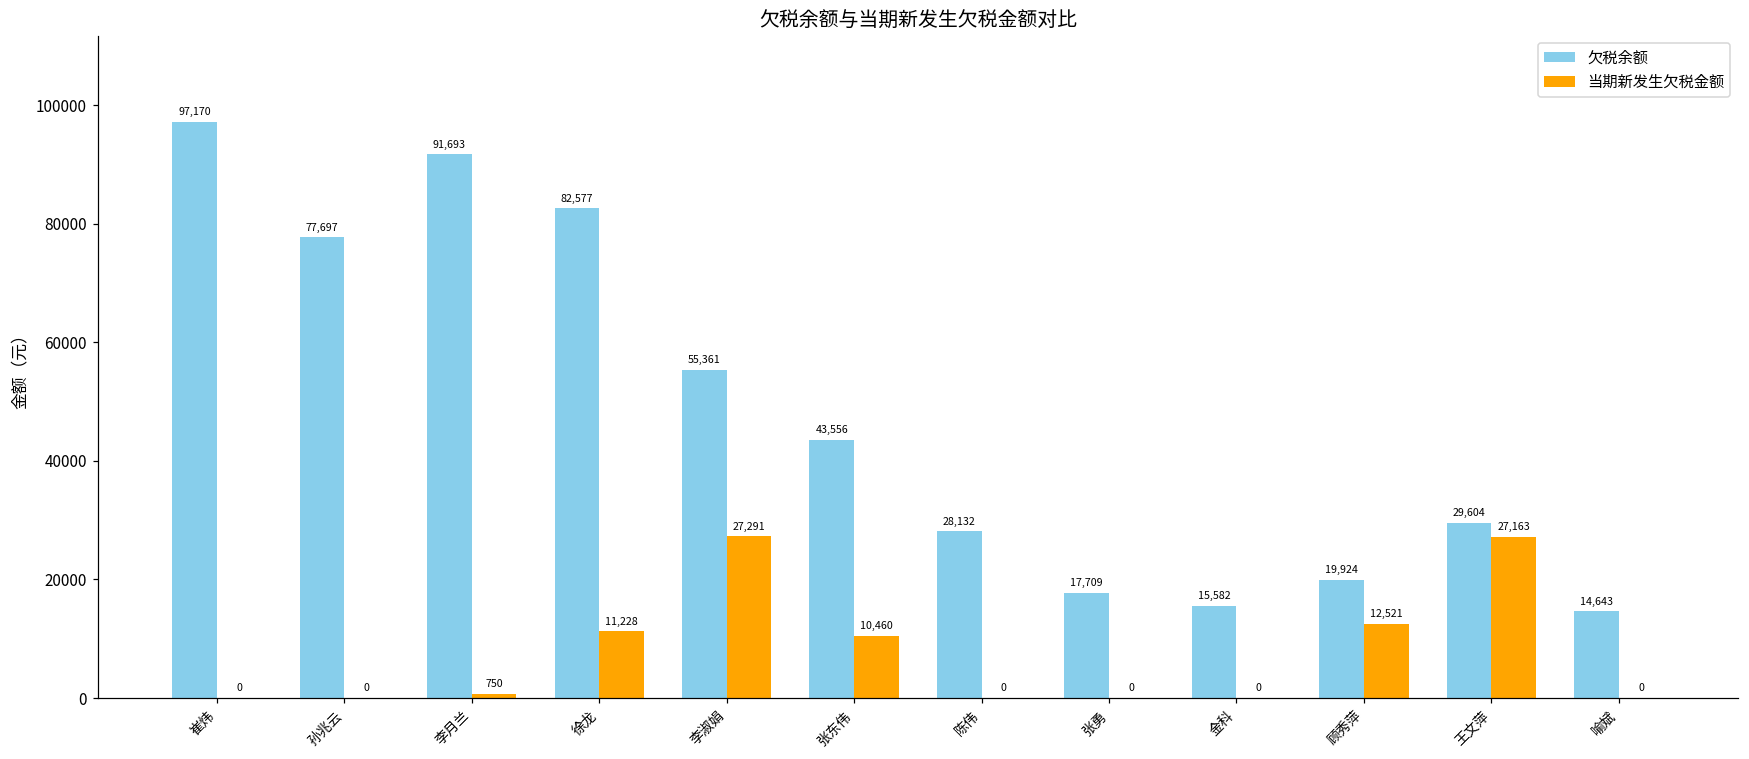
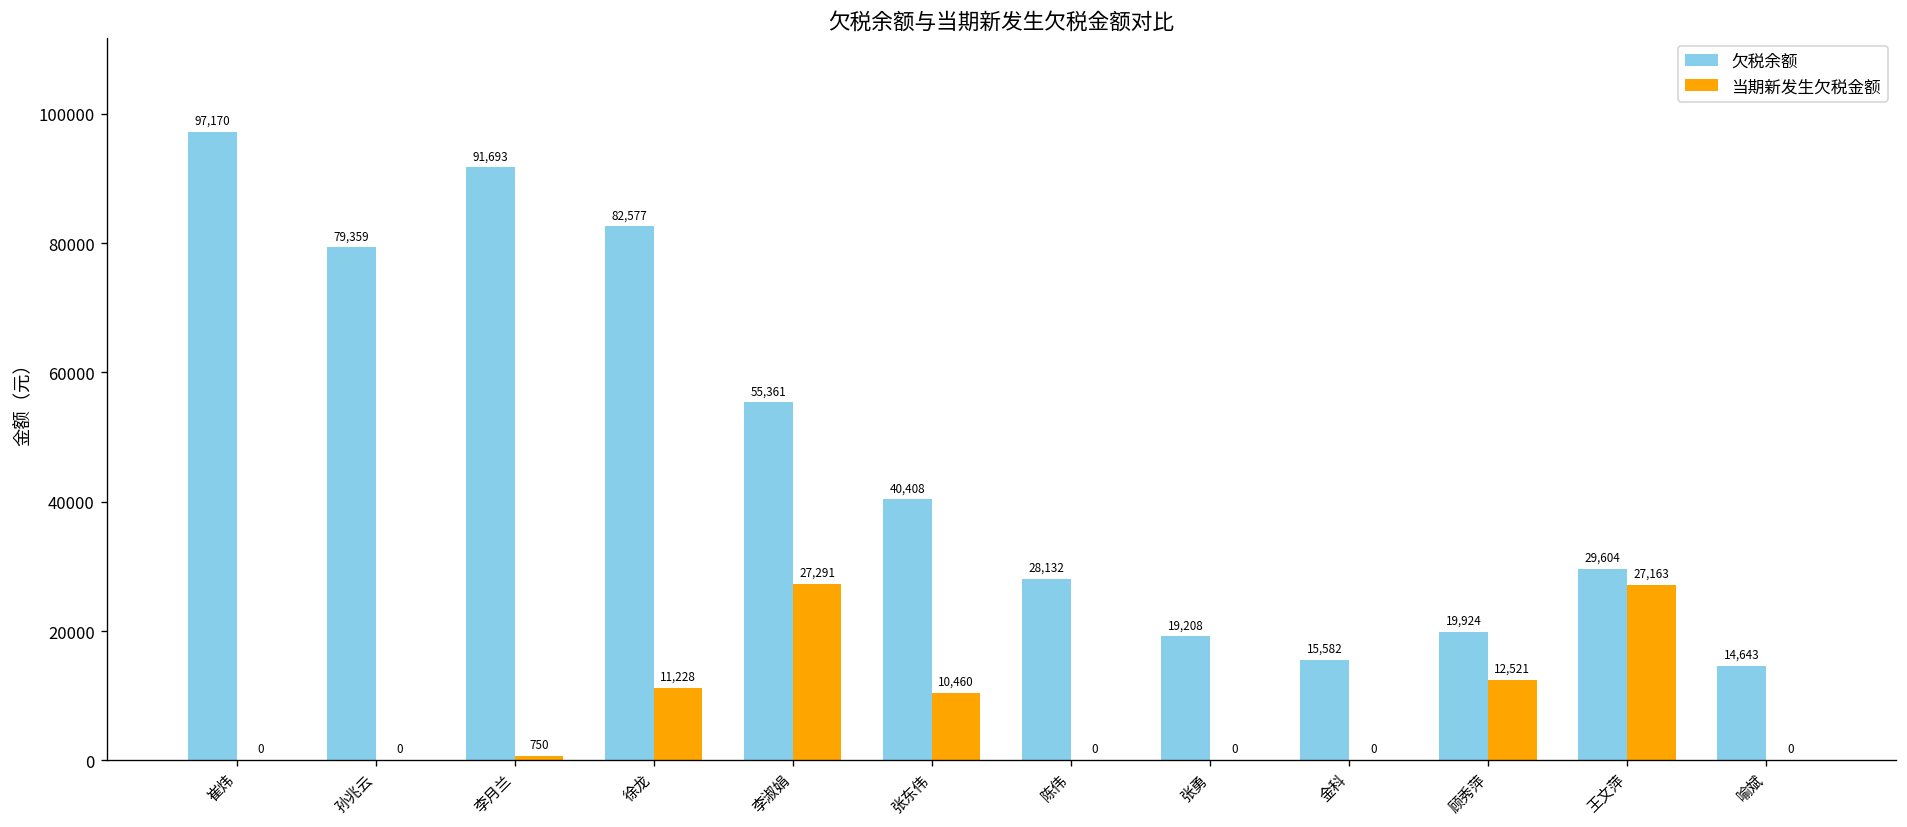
欠税余额, 孙兆云: 77,697 -> 79,359
欠税余额, 张东伟: 43,556 -> 40,408
欠税余额, 张勇: 17,709 -> 19,208
